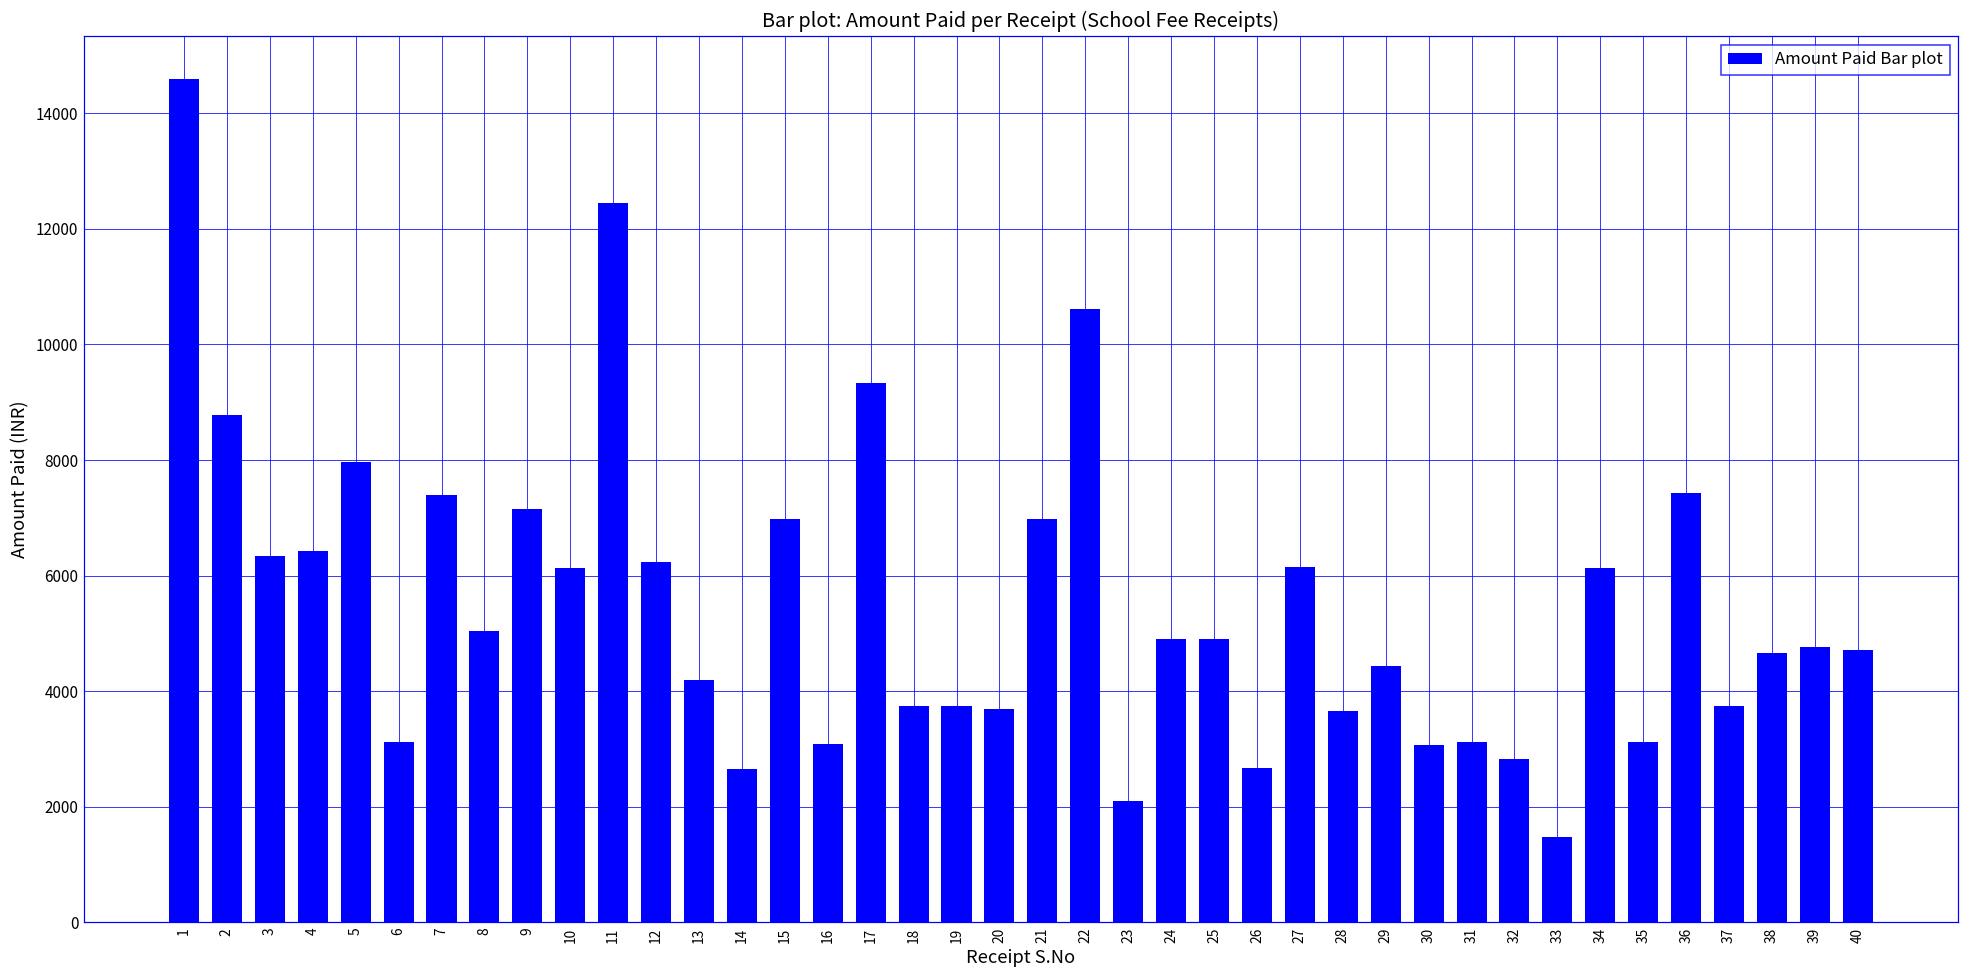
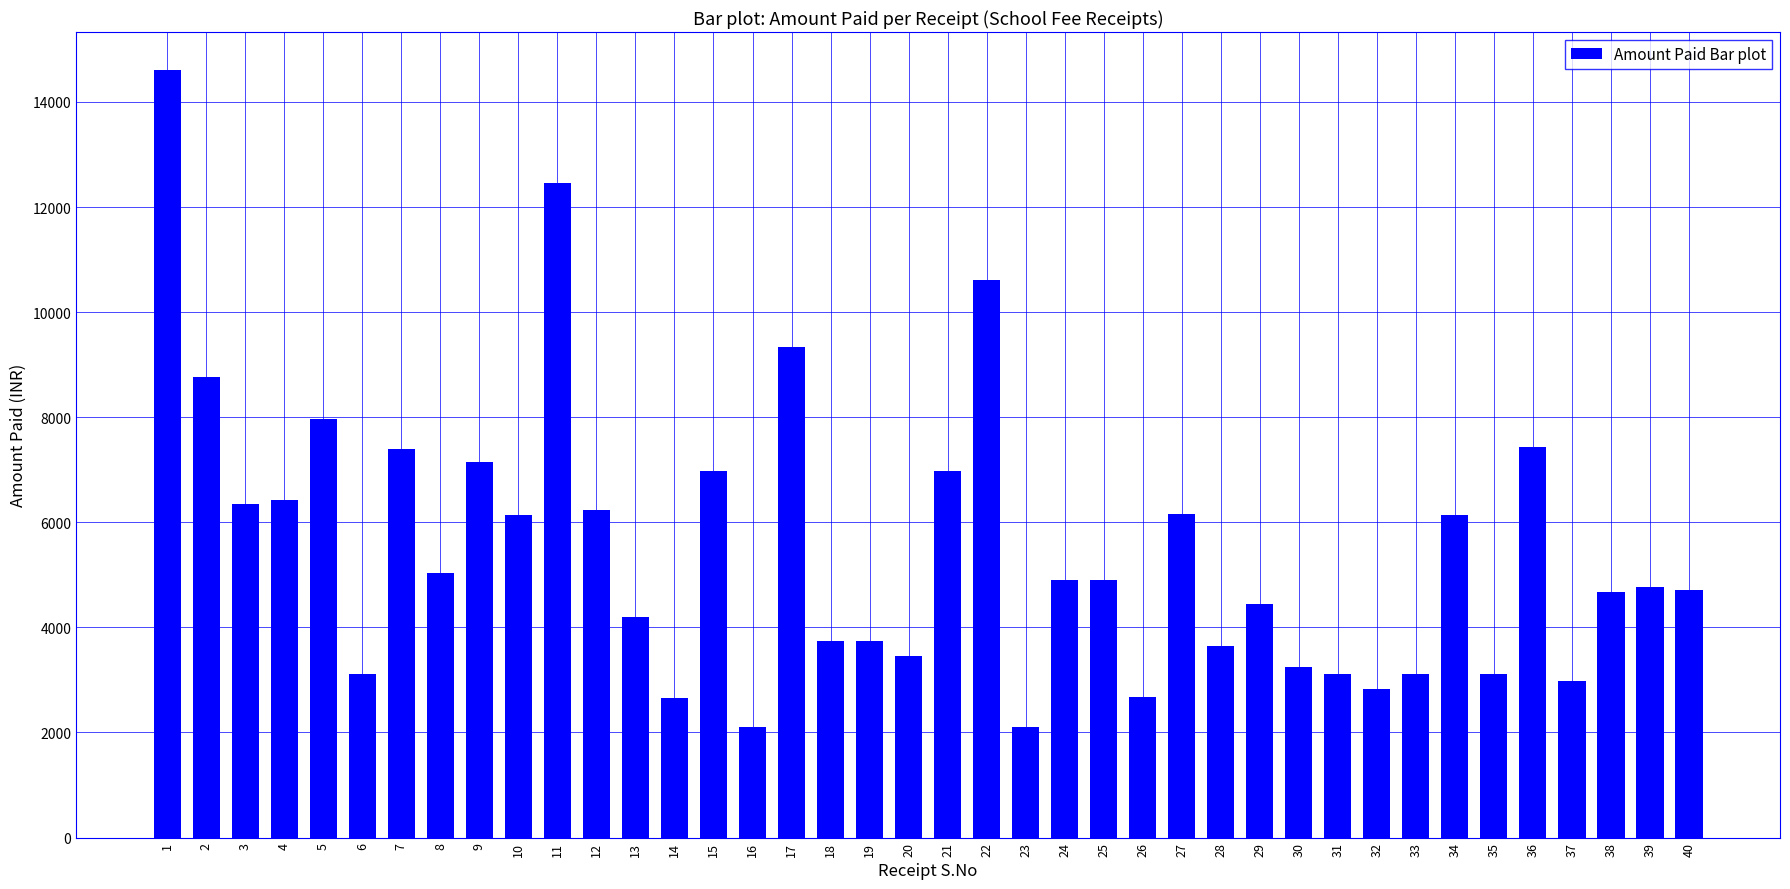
16: 3100 -> 2100
20: 3700 -> 3500
30: 3100 -> 3200
33: 1500 -> 3100
37: 3800 -> 3000
